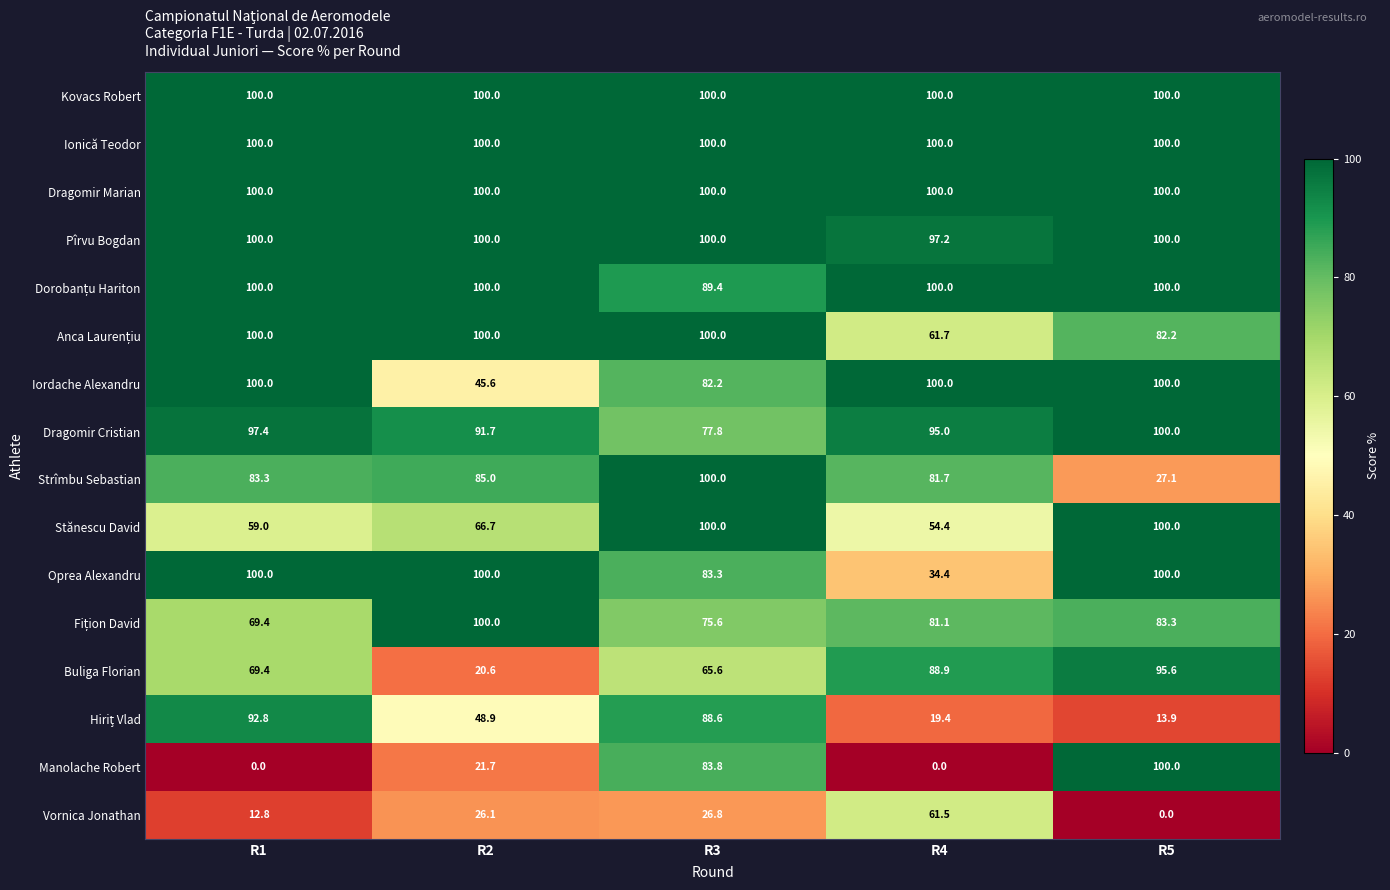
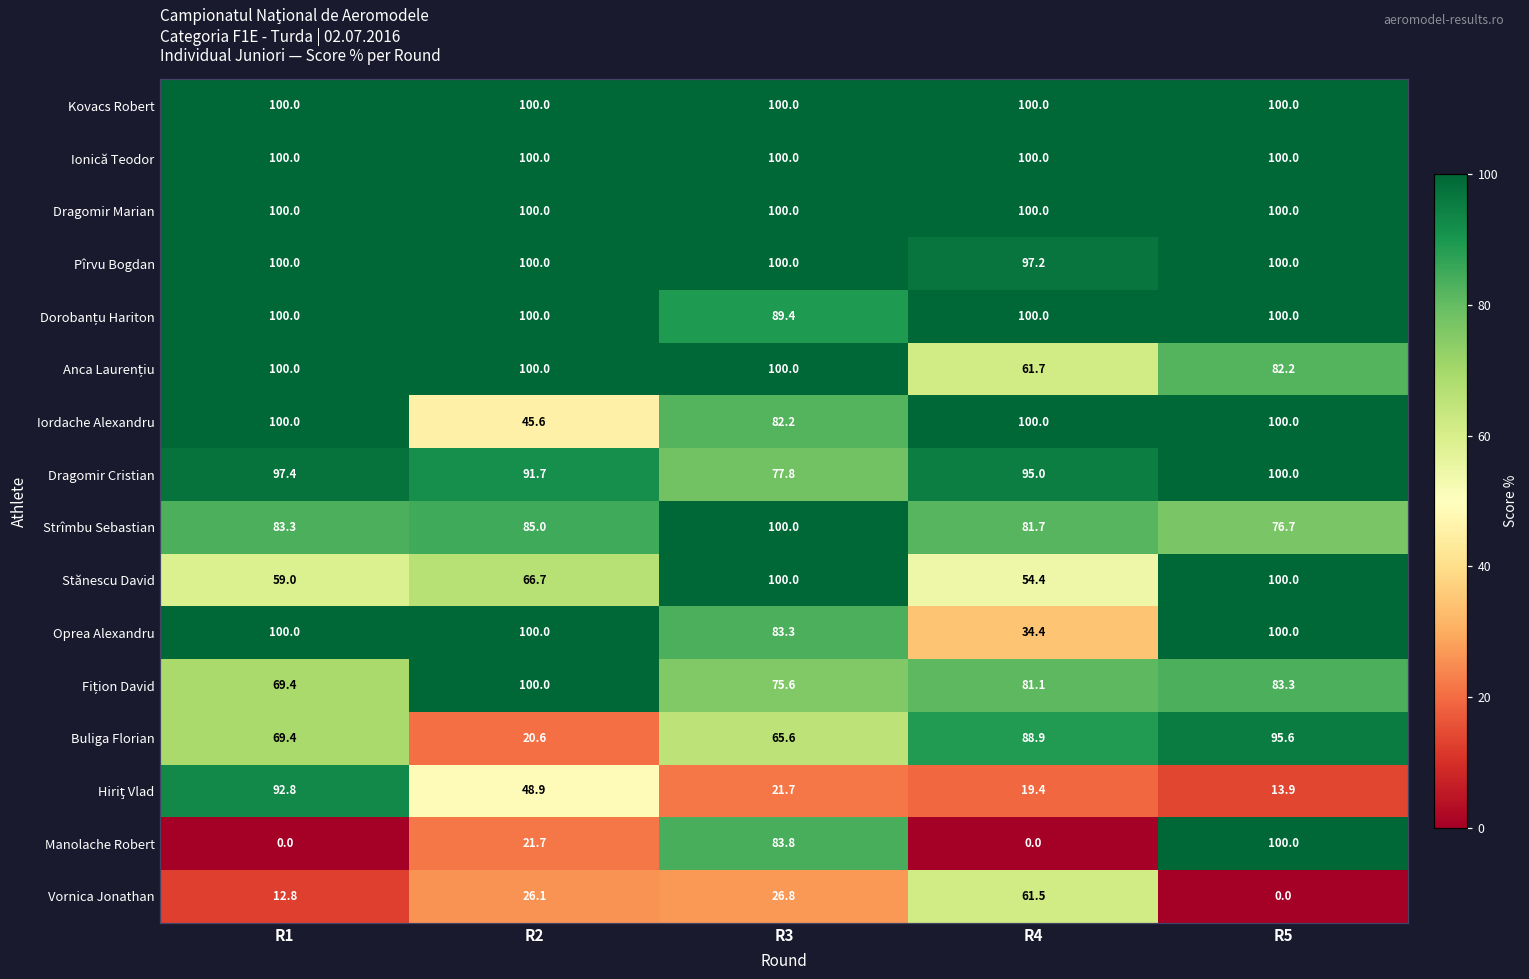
Strîmbu Sebastian, R5: 27.1 -> 76.7
Hiriţ Vlad, R3: 88.6 -> 21.7
